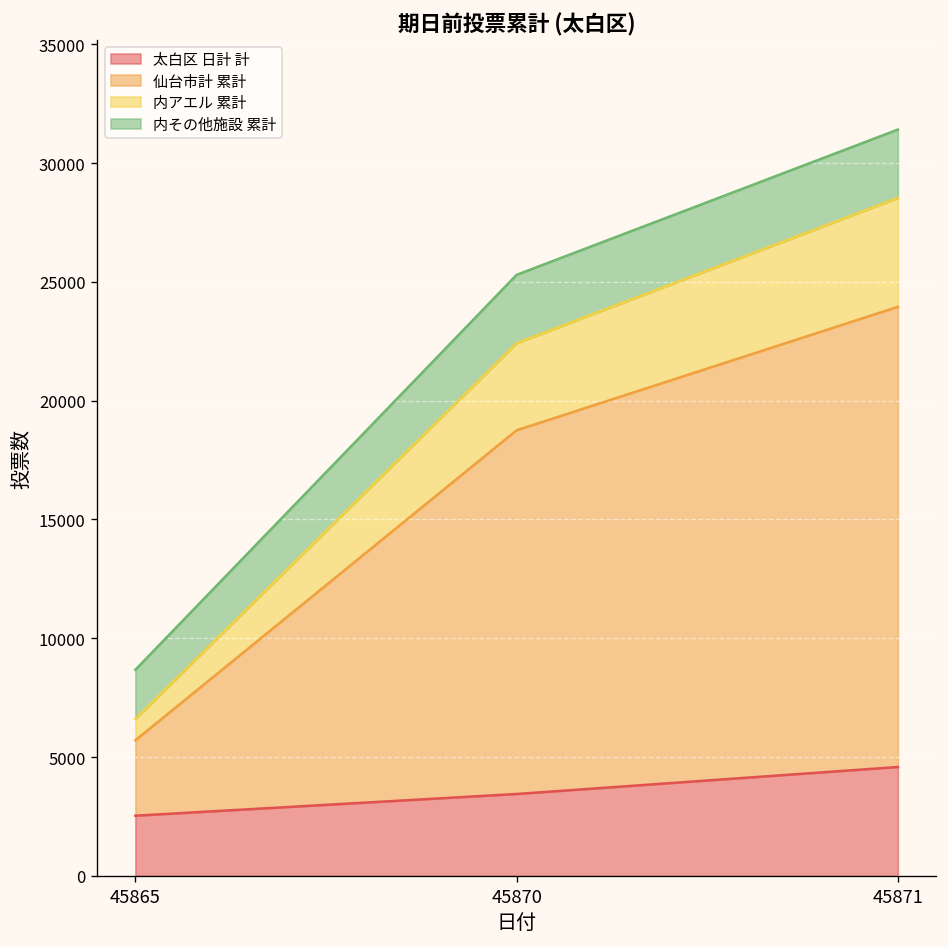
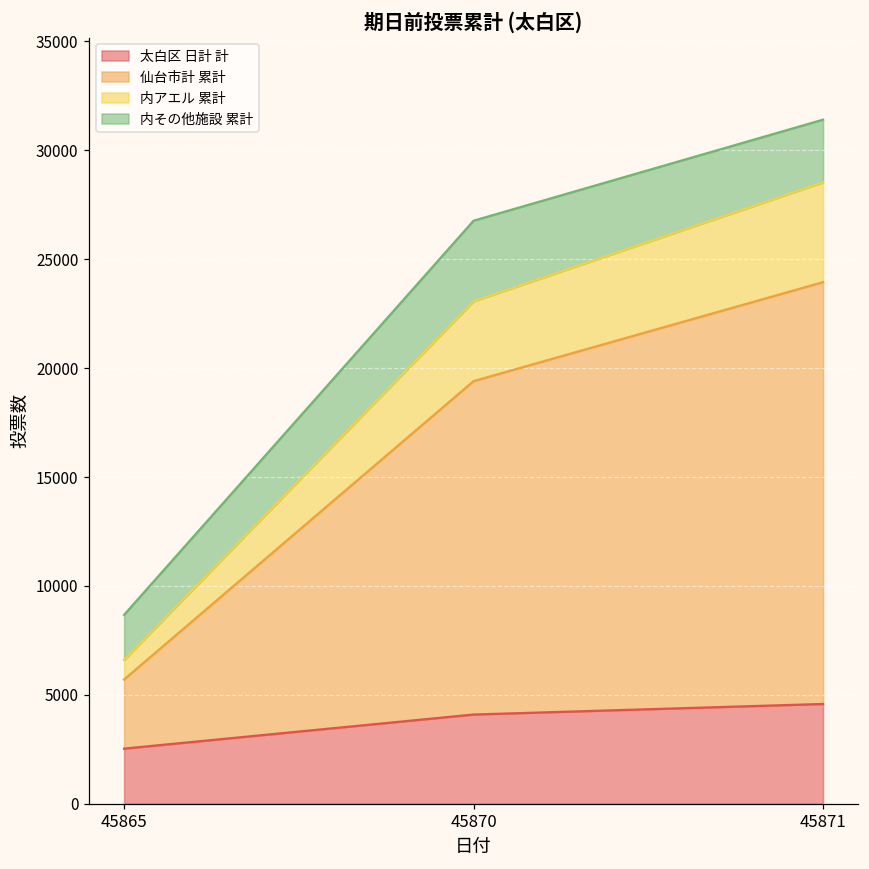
太白区 日計 計, 45870: 3400 -> 4100
内その他施設 累計, 45870: 2900 -> 3700
